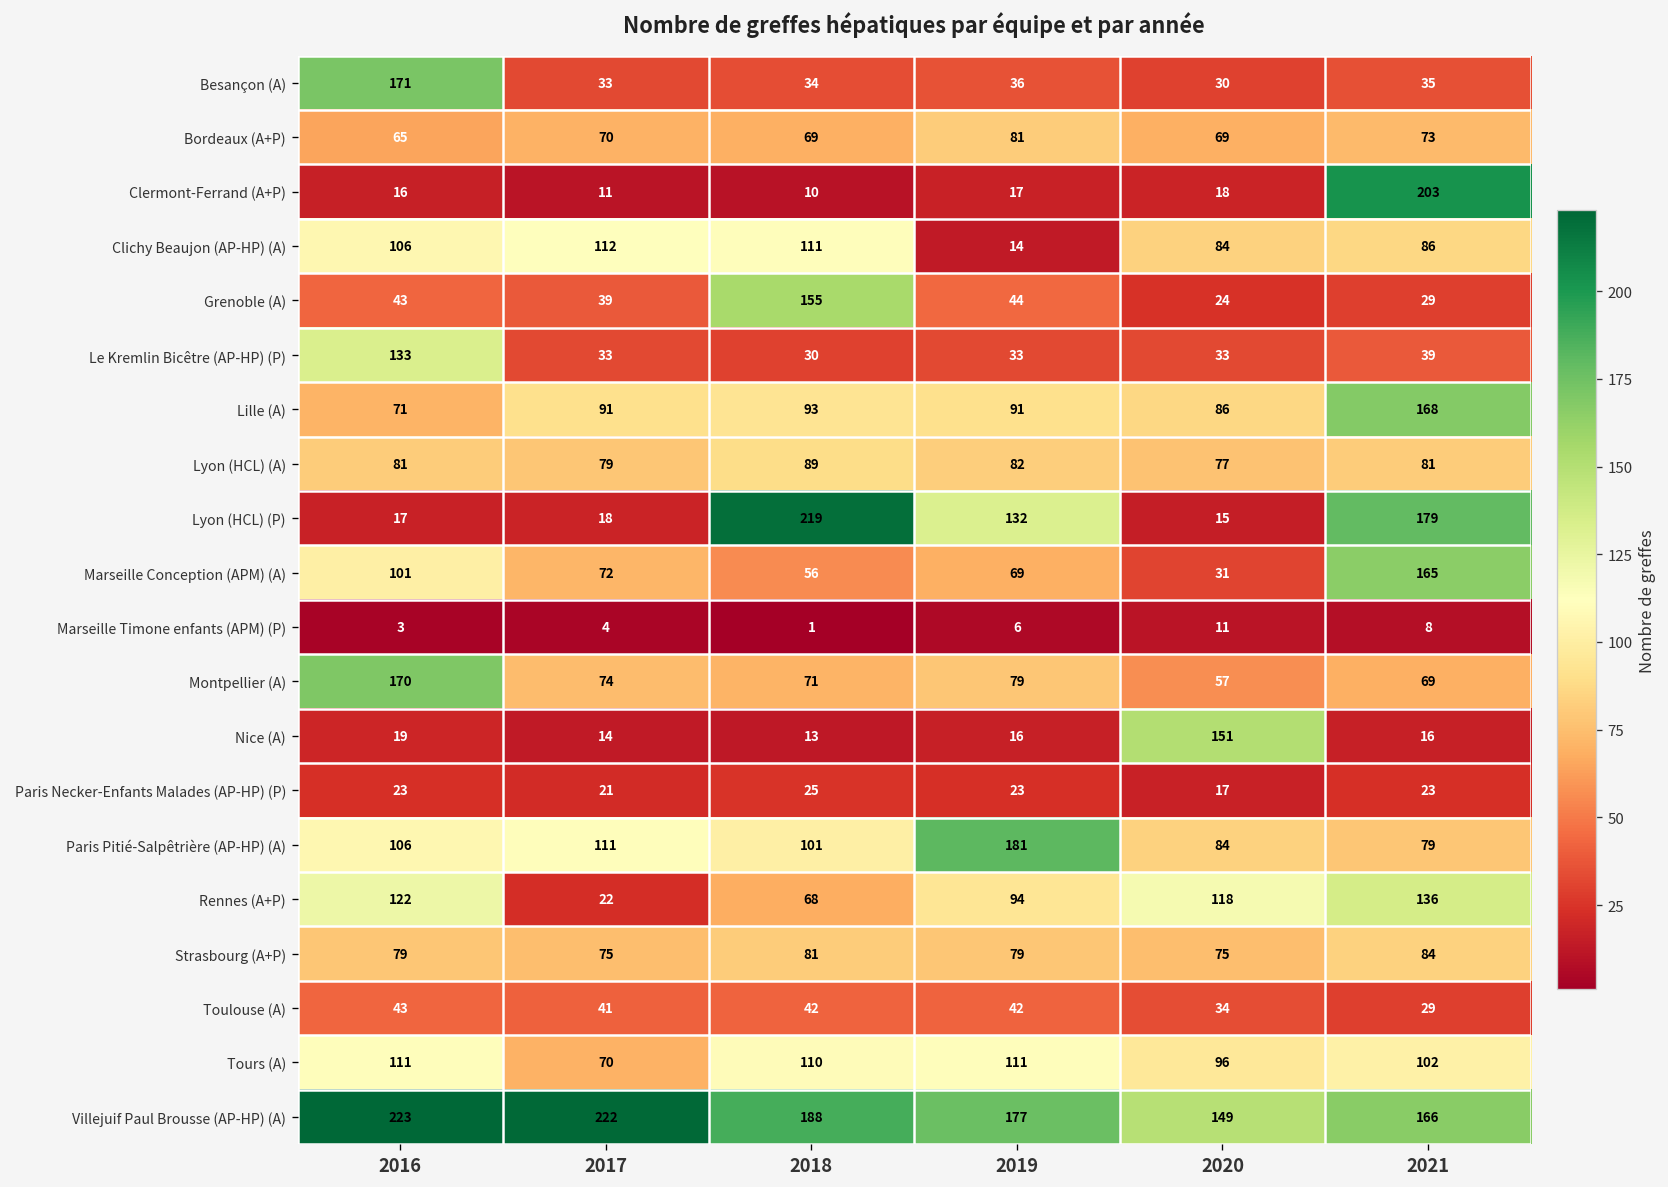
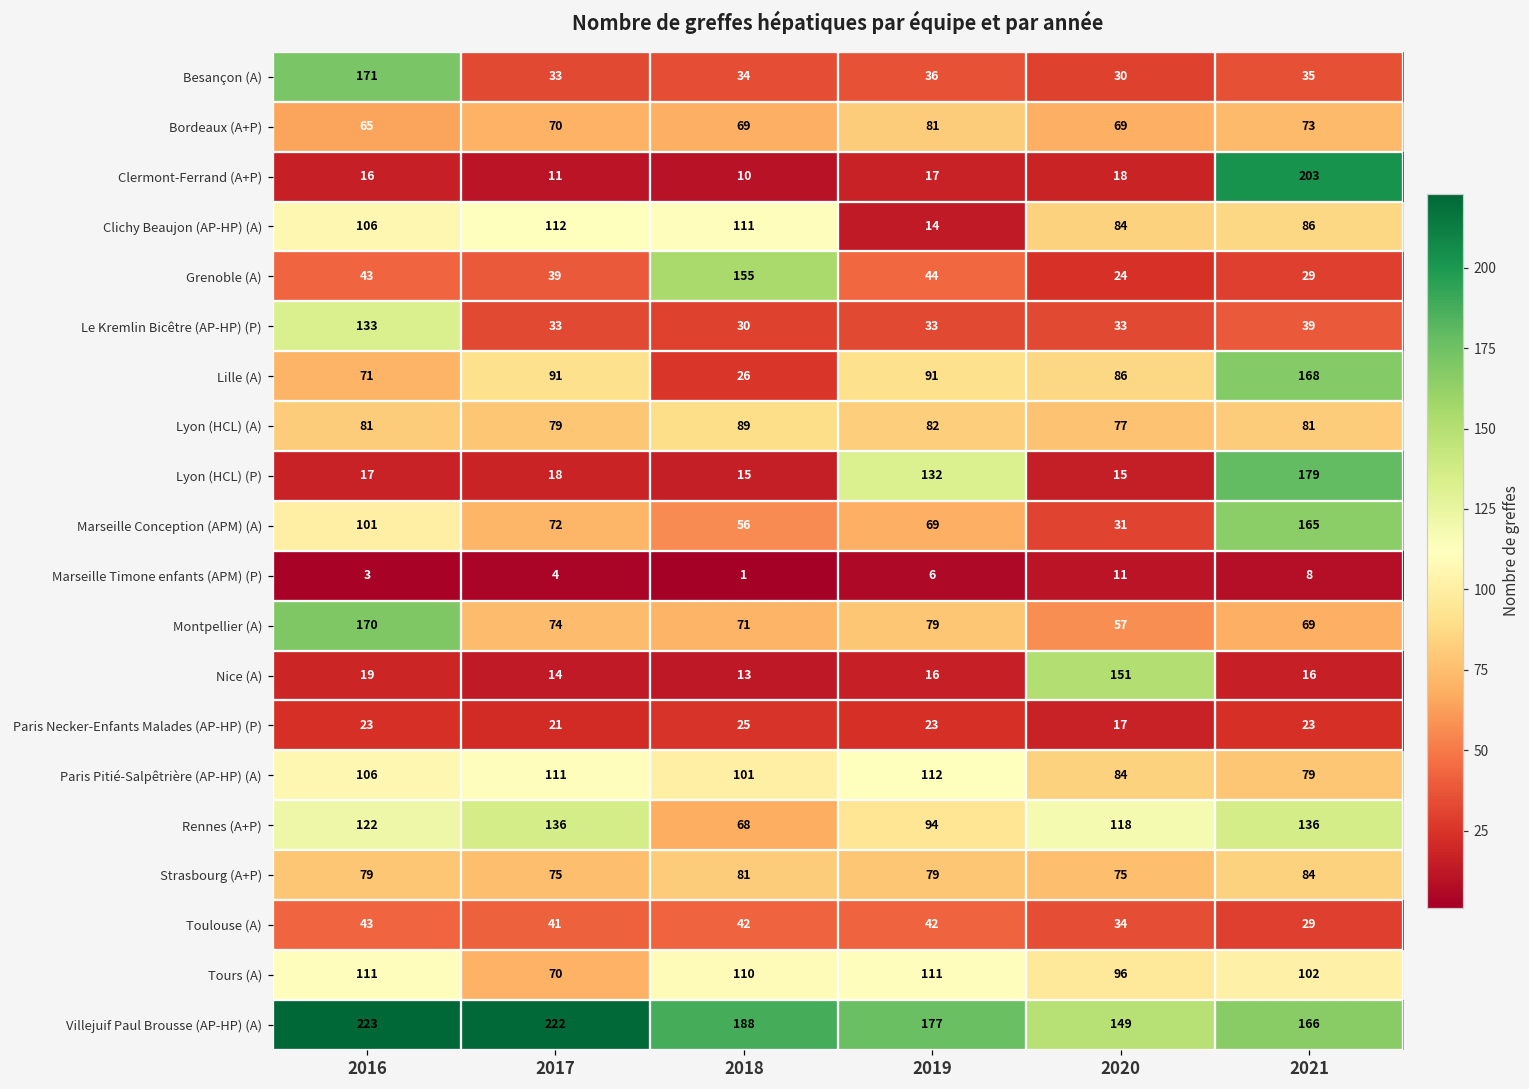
Lille (A), 2018: 93 -> 26
Lyon (HCL) (P), 2018: 219 -> 15
Paris Pitié-Salpêtrière (AP-HP) (A), 2019: 181 -> 112
Rennes (A+P), 2017: 22 -> 136
